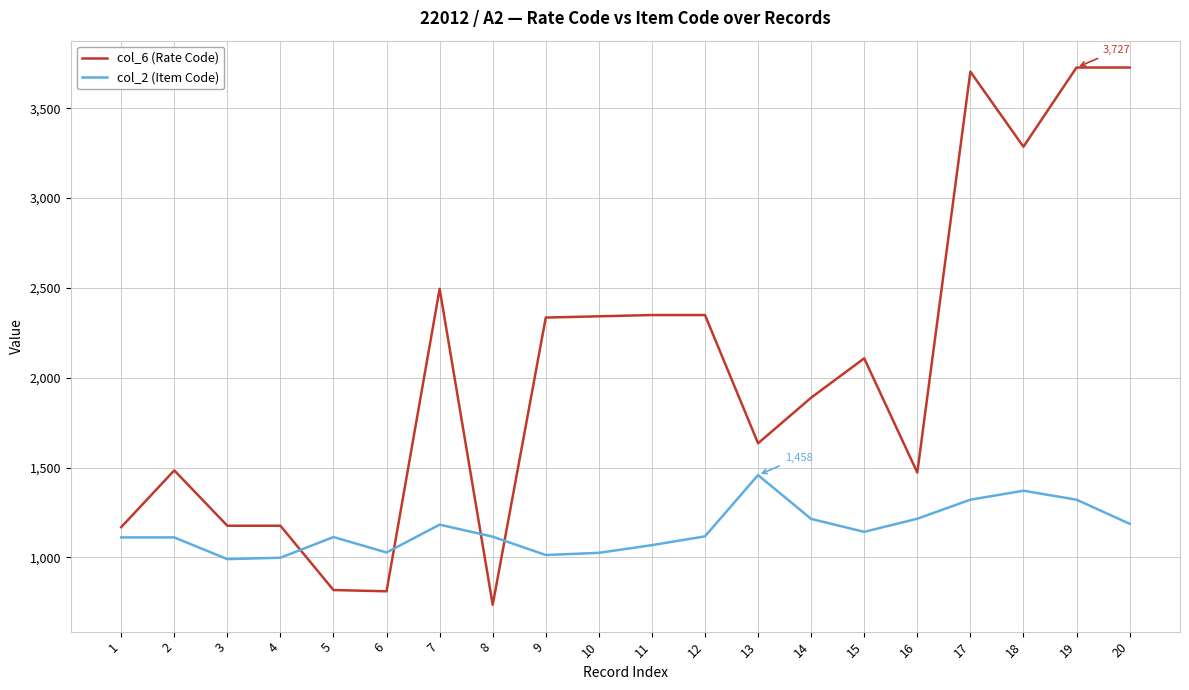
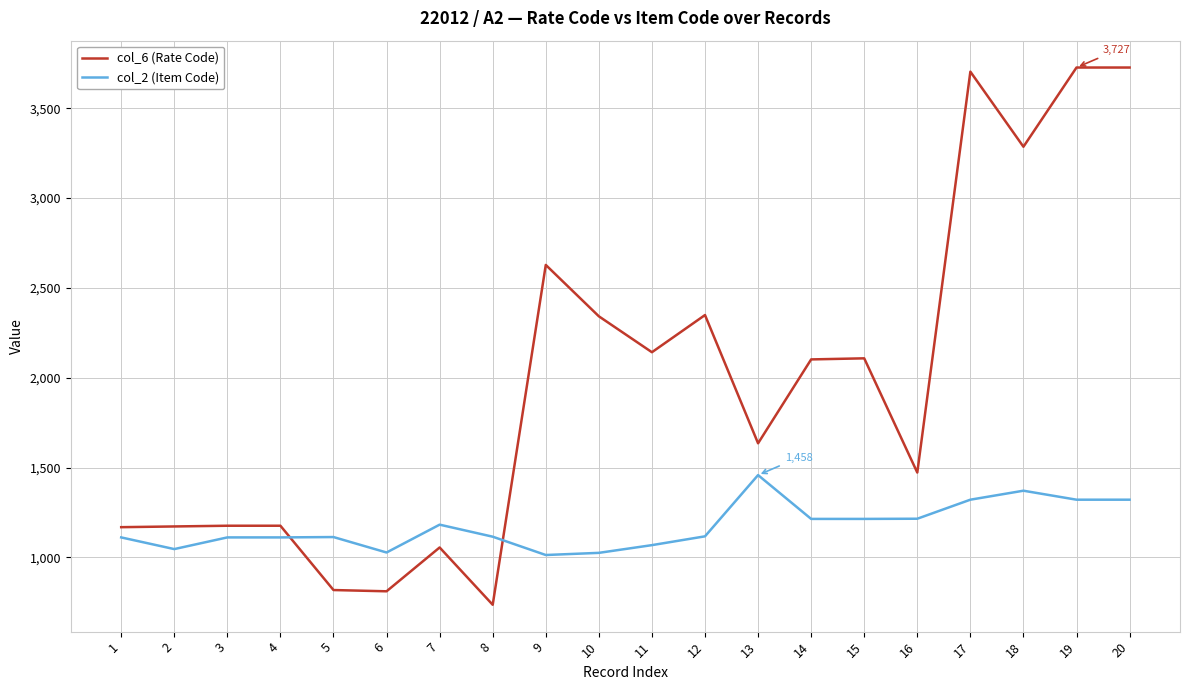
col_6 (Rate Code), 2: 1,480 -> 1,170
col_2 (Item Code), 2: 1,110 -> 1,050
col_2 (Item Code), 3: 990 -> 1,110
col_2 (Item Code), 4: 1,000 -> 1,110
col_6 (Rate Code), 7: 2,500 -> 1,060
col_6 (Rate Code), 9: 2,340 -> 2,630
col_6 (Rate Code), 11: 2,350 -> 2,140
col_6 (Rate Code), 14: 1,890 -> 2,100
col_2 (Item Code), 15: 1,140 -> 1,210
col_2 (Item Code), 20: 1,190 -> 1,320
